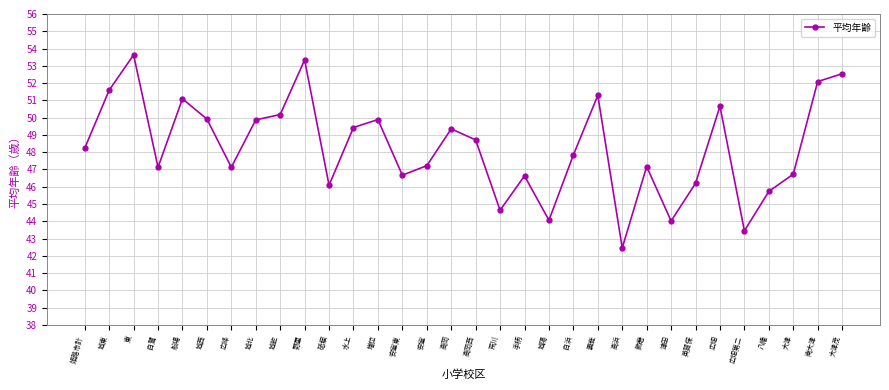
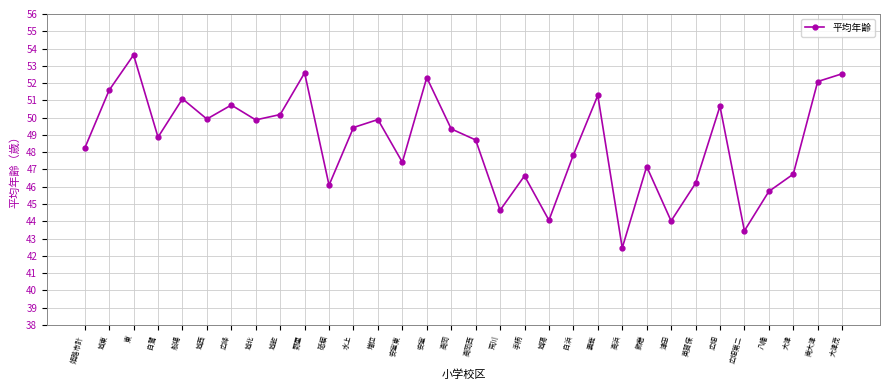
白鷺: 47.1 -> 48.9
広峰: 47.1 -> 50.7
野里: 53.3 -> 52.6
安室東: 46.7 -> 47.4
安室: 47.2 -> 52.3
